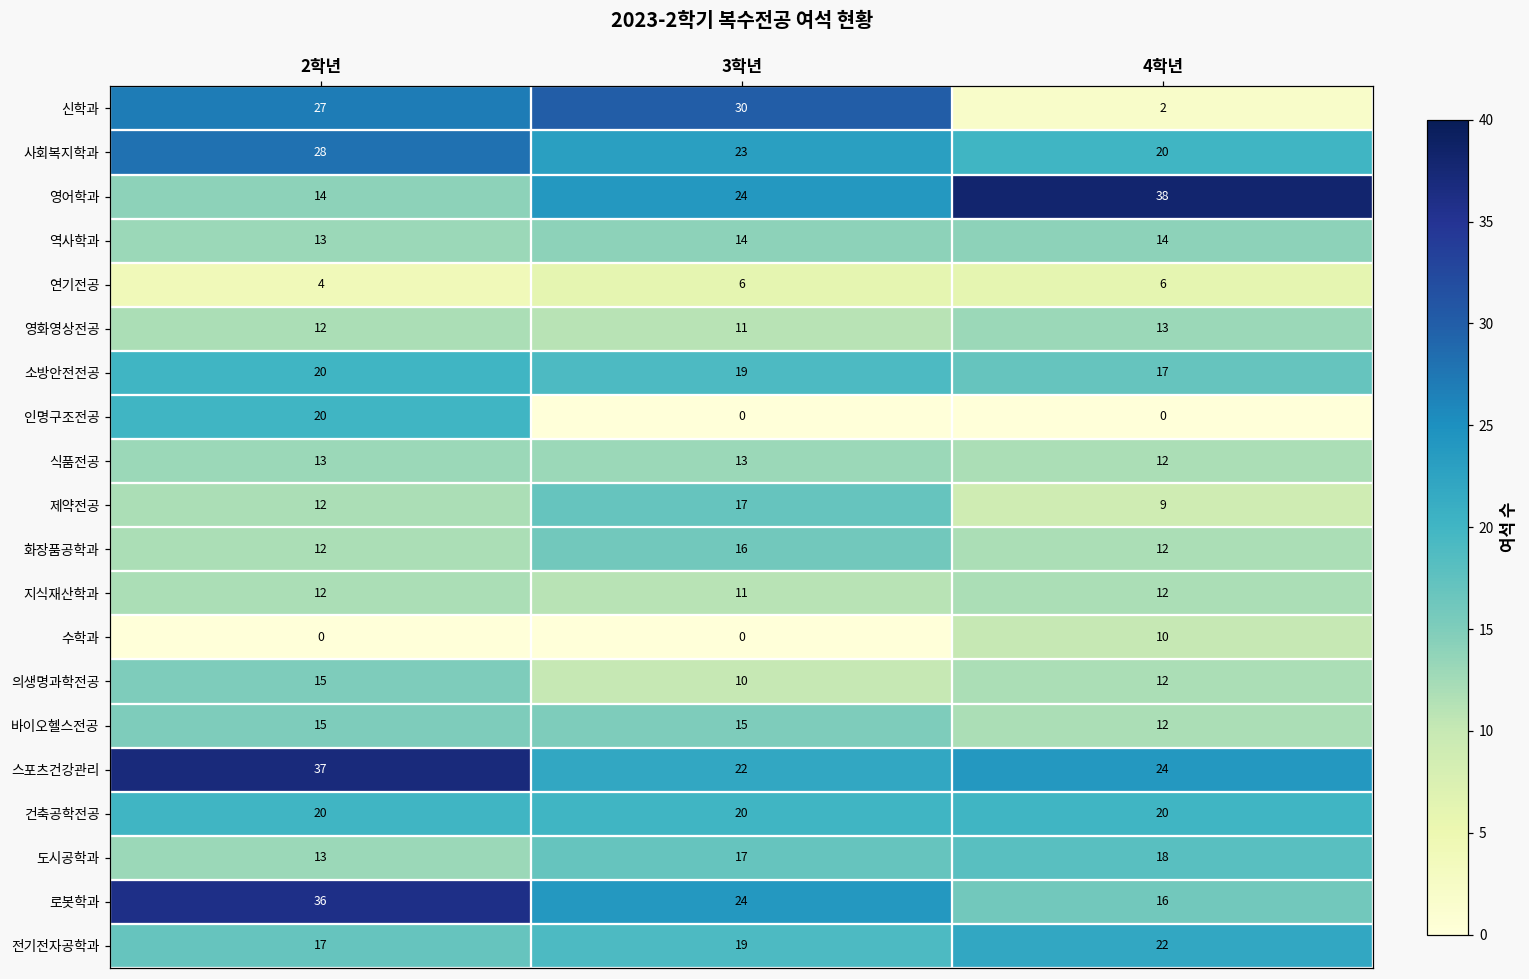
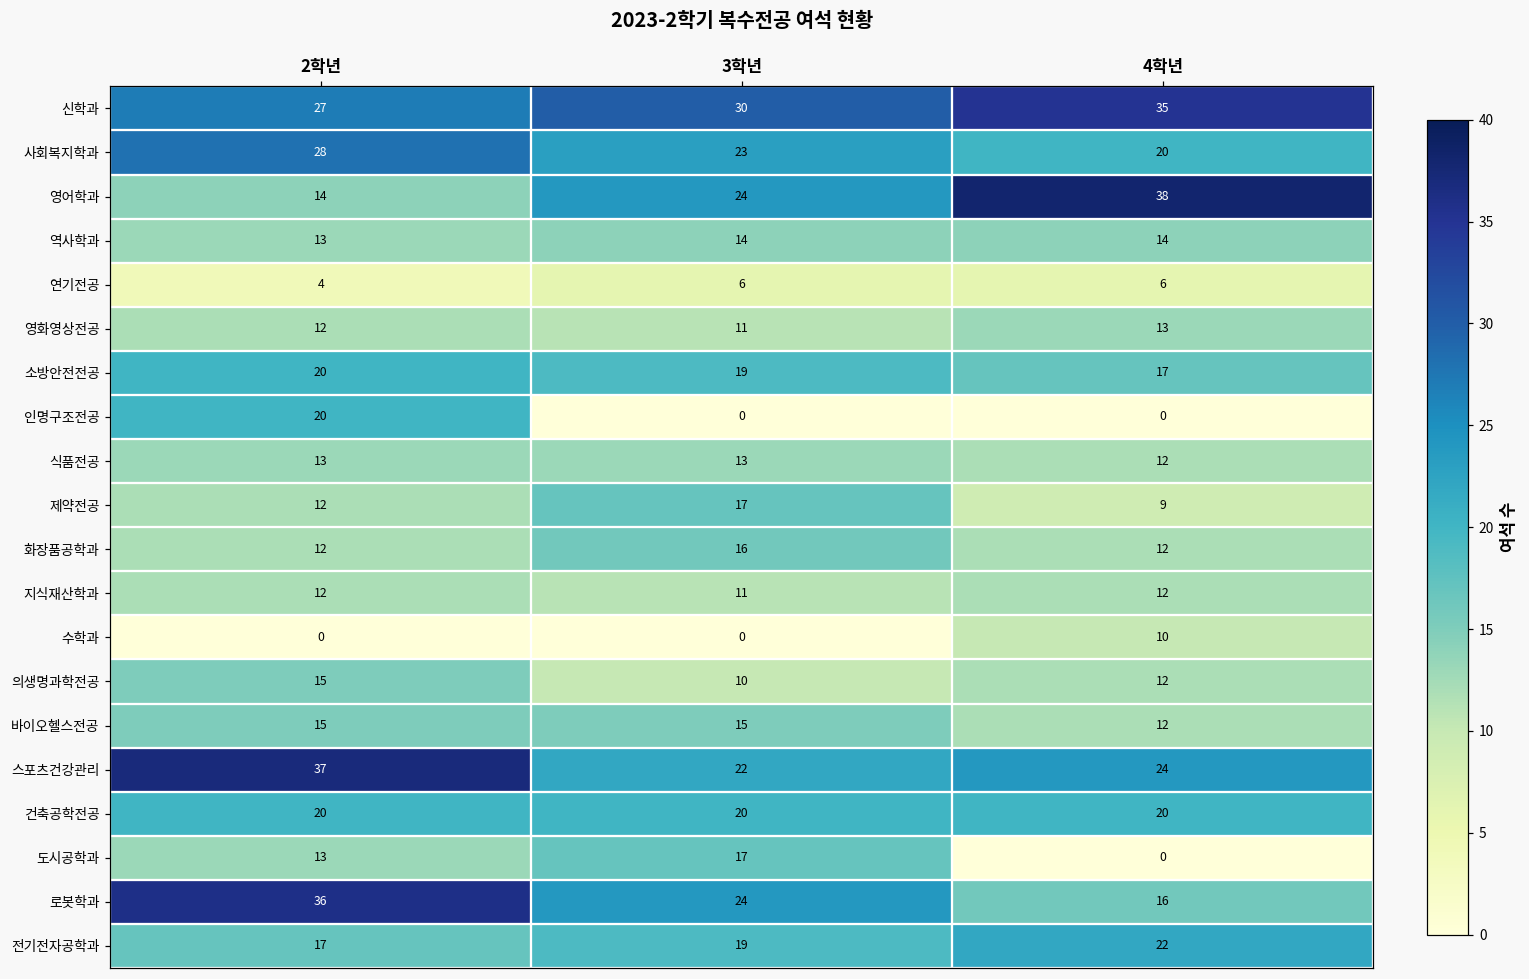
신학과, 4학년: 2 -> 35
도시공학과, 4학년: 18 -> 0
